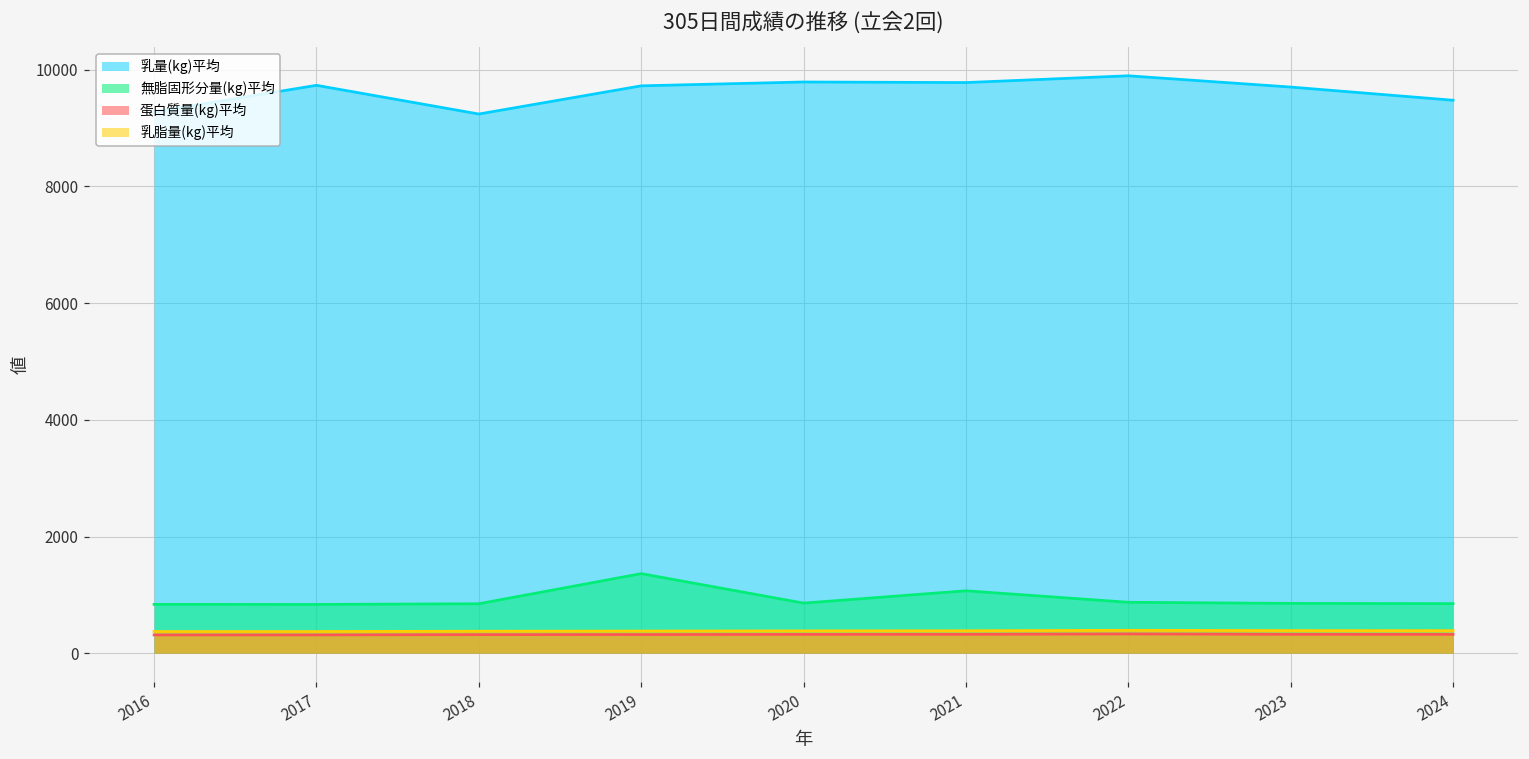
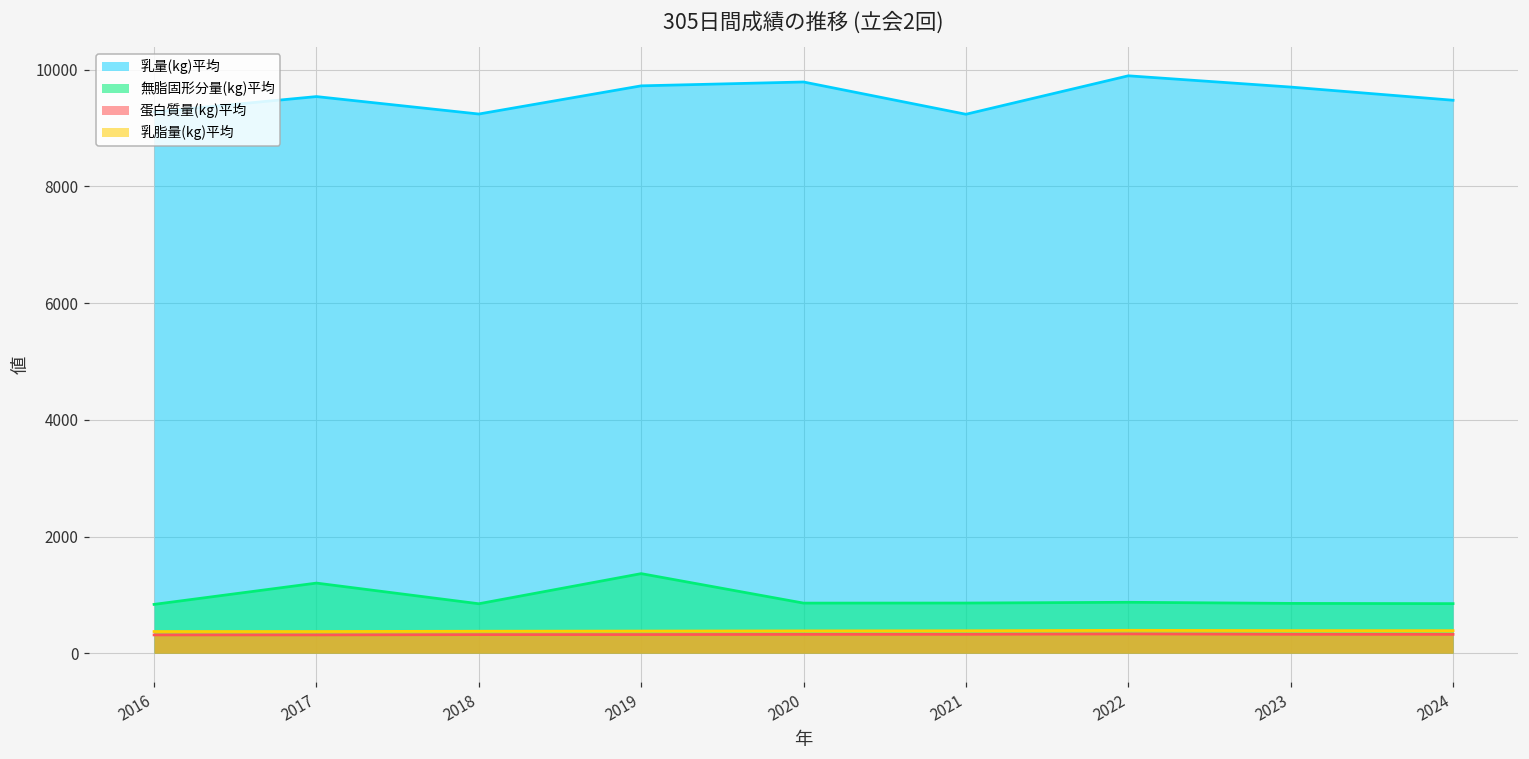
乳量(kg)平均, 2017: 9700 -> 9500
無脂固形分量(kg)平均, 2017: 800 -> 1200
乳量(kg)平均, 2021: 9800 -> 9200
無脂固形分量(kg)平均, 2021: 1100 -> 900
